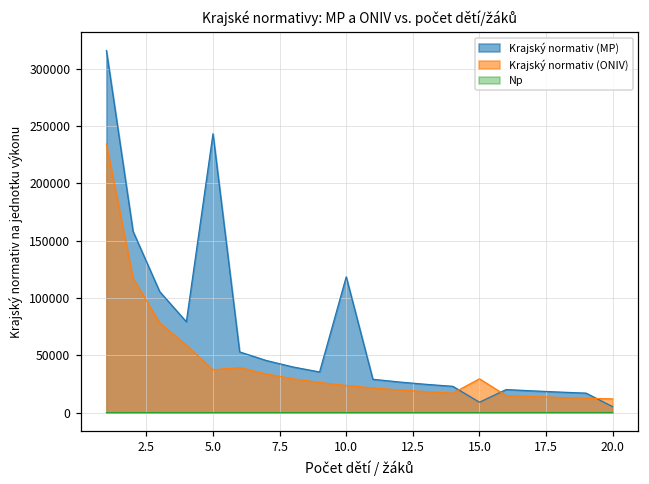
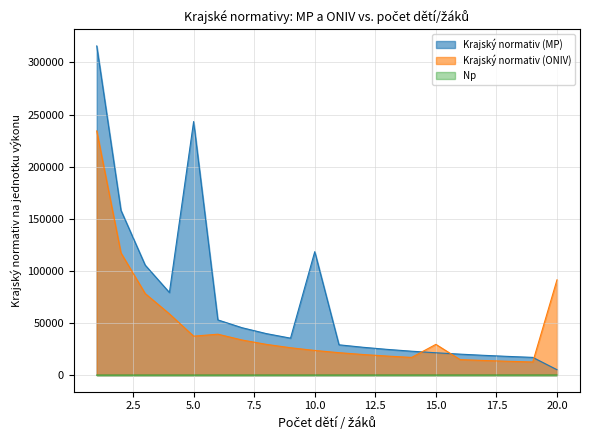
Krajský normativ (MP), 15.0: 9000 -> 21000
Krajský normativ (ONIV), 20.0: 12000 -> 91000
